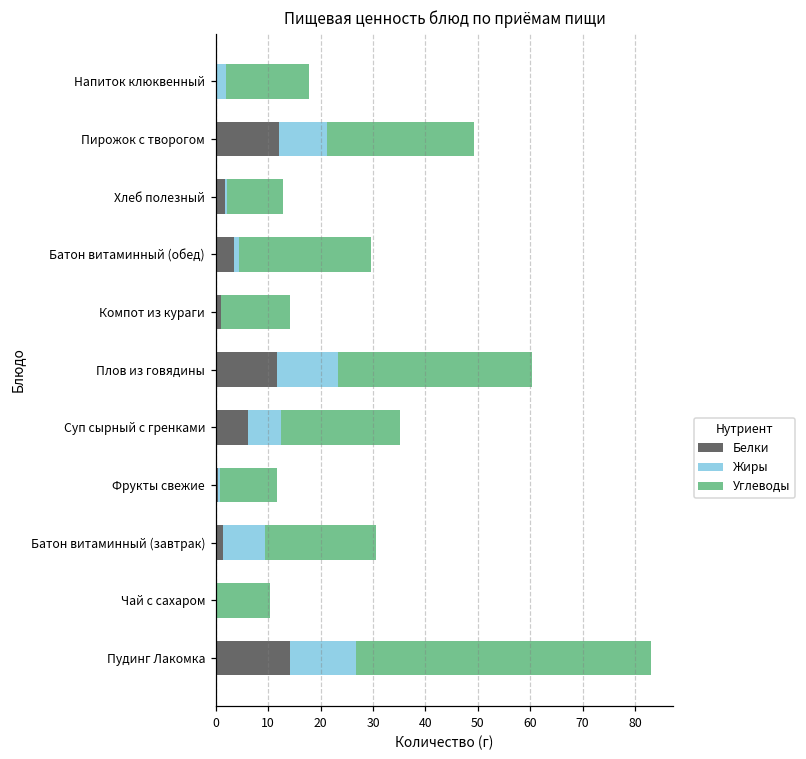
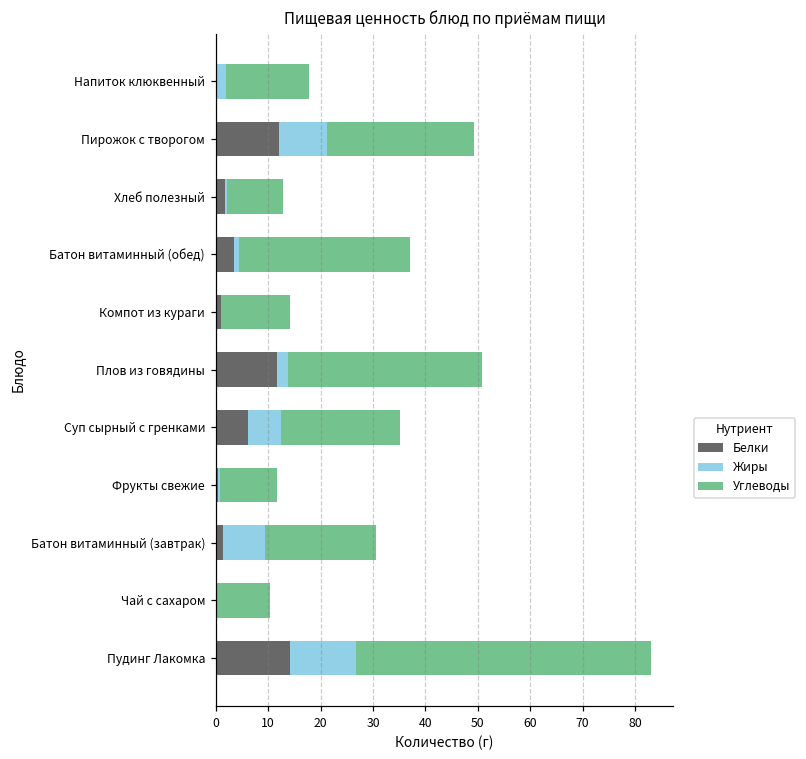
Углеводы, Батон витаминный (обед): 25 -> 33
Жиры, Плов из говядины: 12 -> 2
